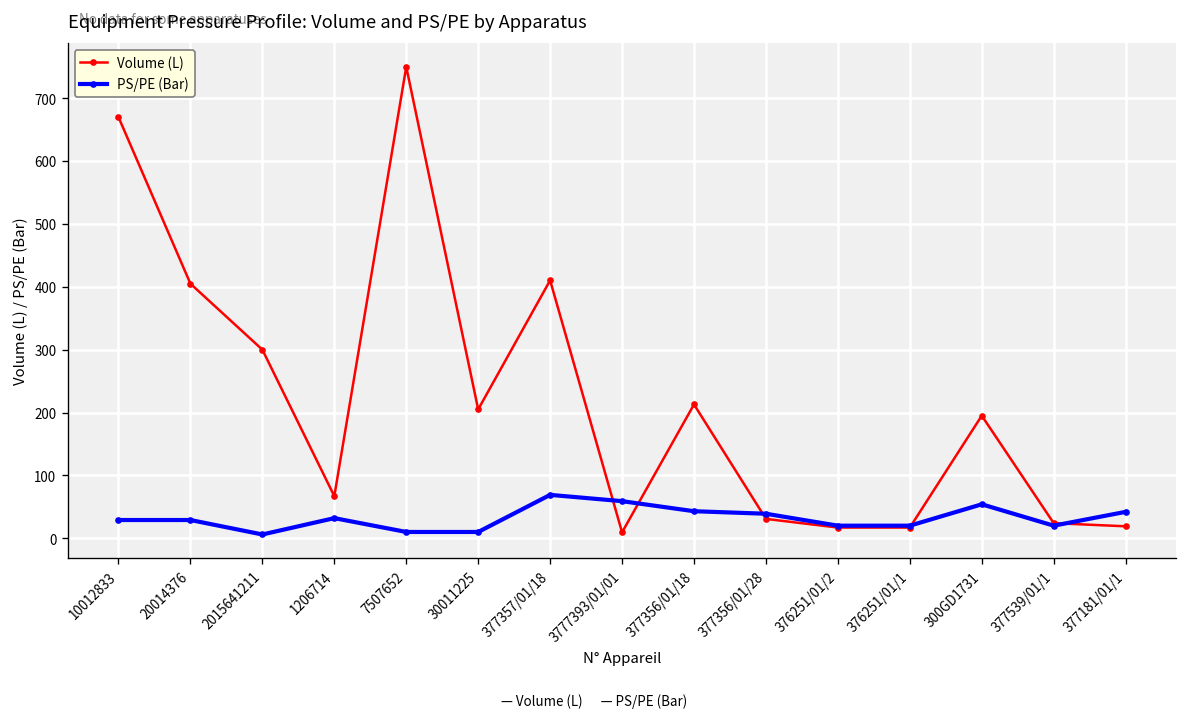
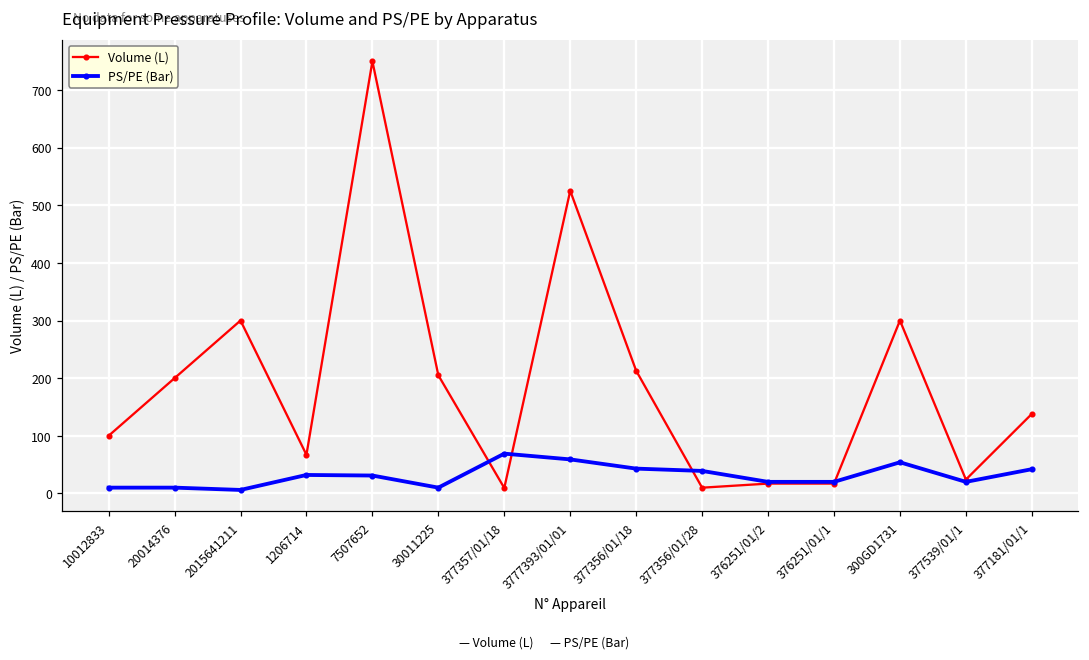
Volume (L), 10012833: 670 -> 100
PS/PE (Bar), 10012833: 30 -> 10
Volume (L), 20014376: 410 -> 200
PS/PE (Bar), 20014376: 30 -> 10
PS/PE (Bar), 7507652: 10 -> 30
Volume (L), 377357/01/18: 410 -> 10
Volume (L), 3777393/01/01: 10 -> 530
Volume (L), 377356/01/28: 30 -> 10
Volume (L), 300GD1731: 200 -> 300
Volume (L), 377181/01/1: 20 -> 140
